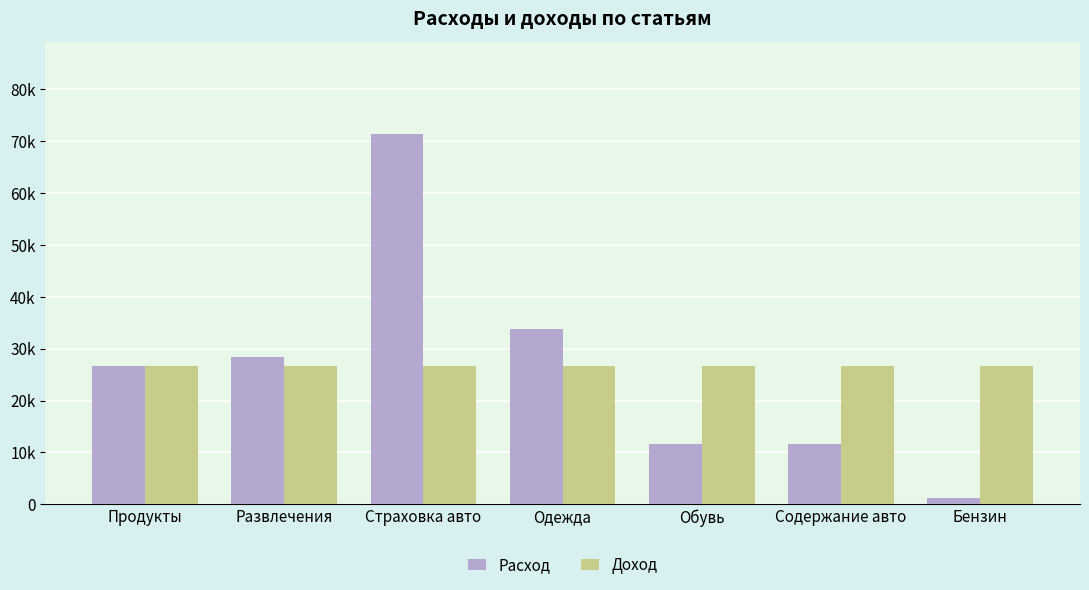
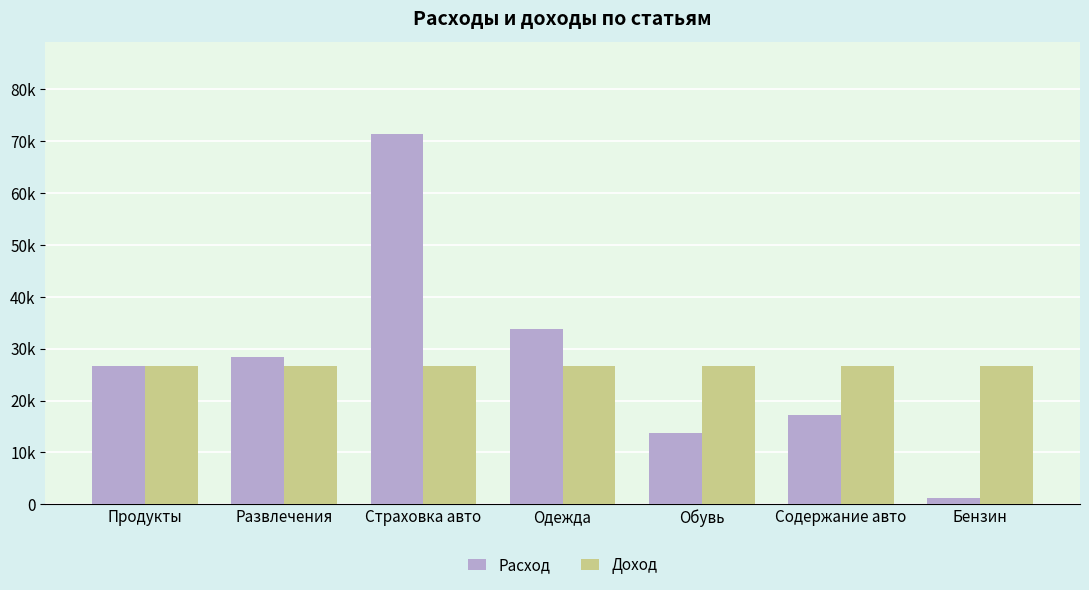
Расход, Обувь: 12000 -> 14000
Расход, Содержание авто: 12000 -> 17000
